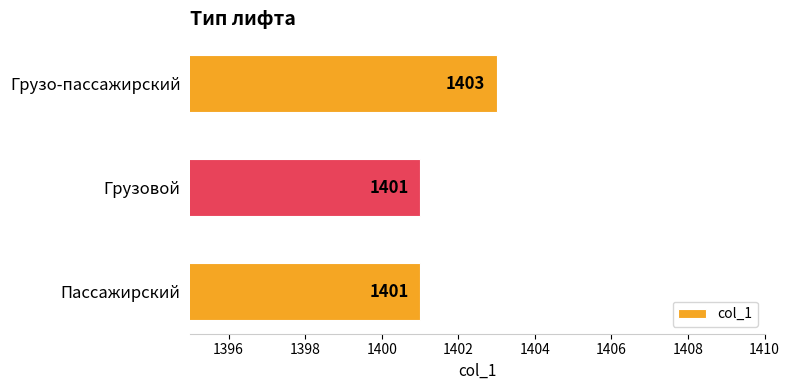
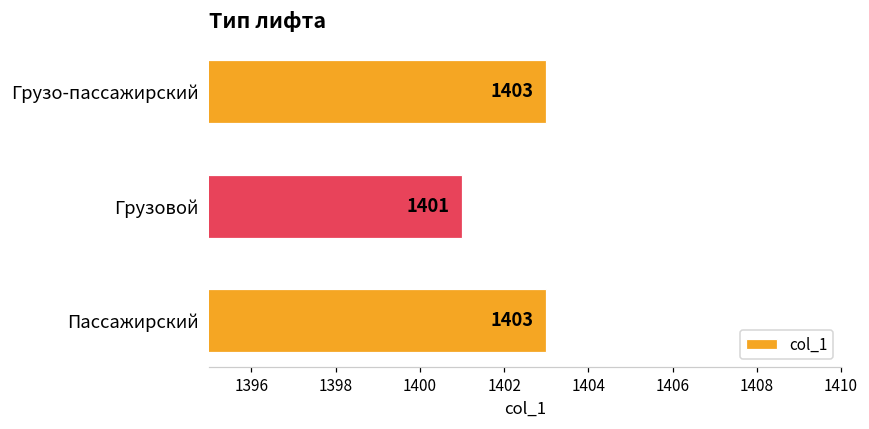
Пассажирский: 1401 -> 1403
